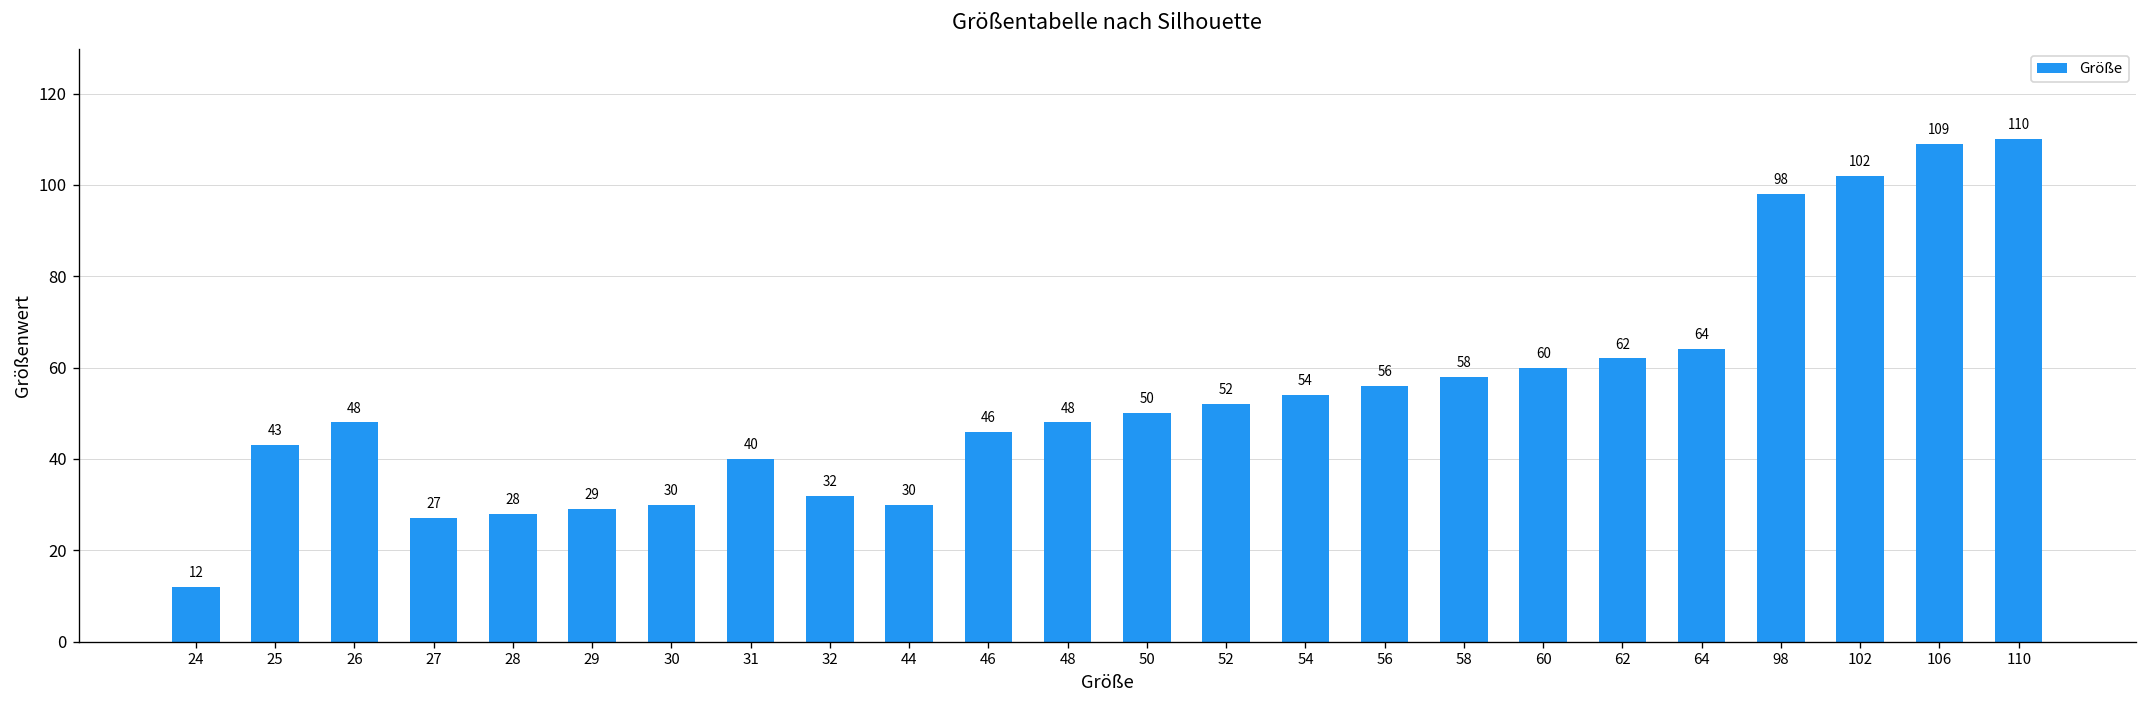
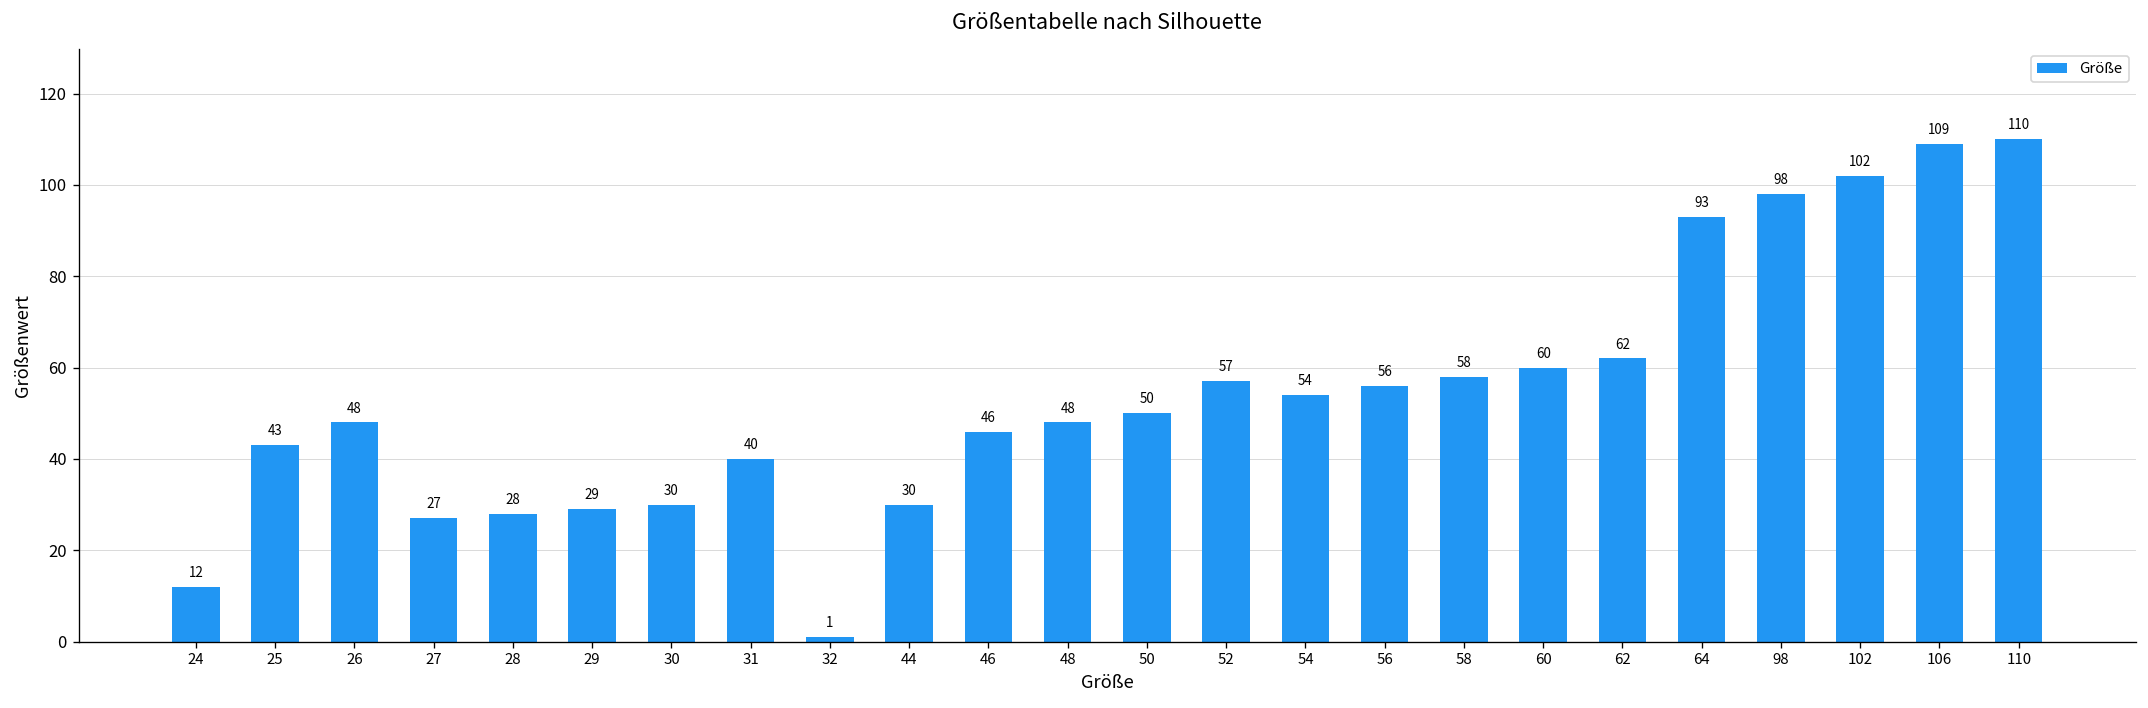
32: 32 -> 1
52: 52 -> 57
64: 64 -> 93
